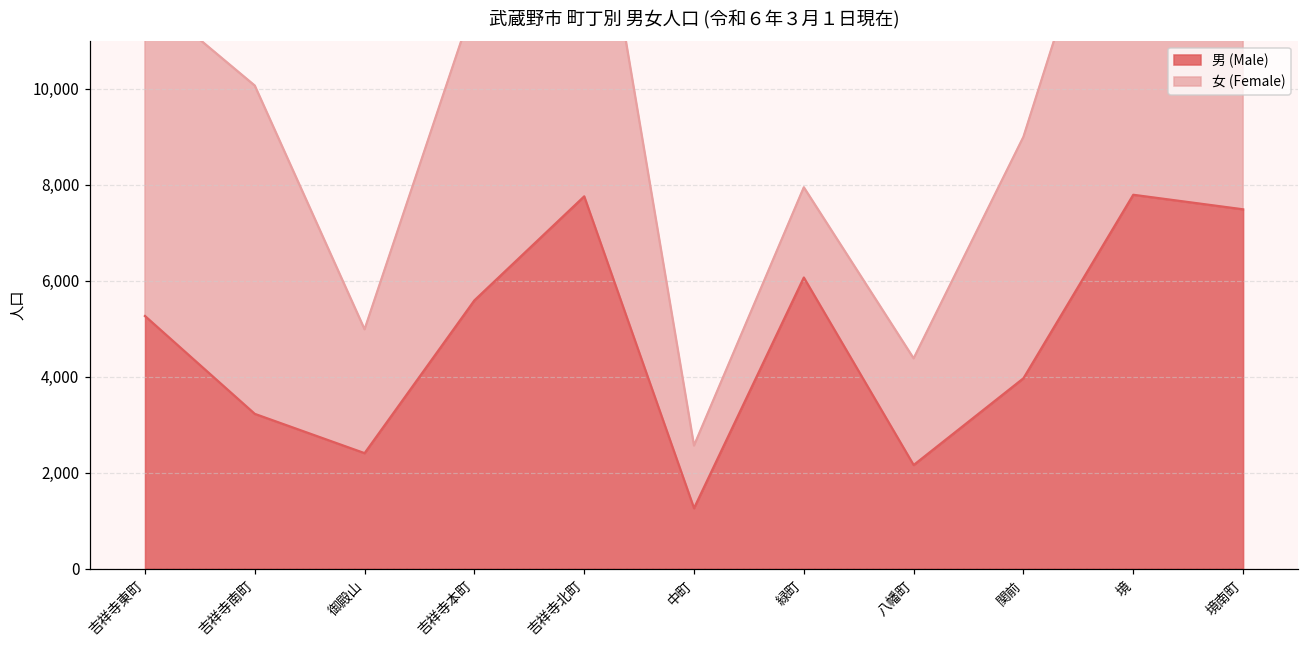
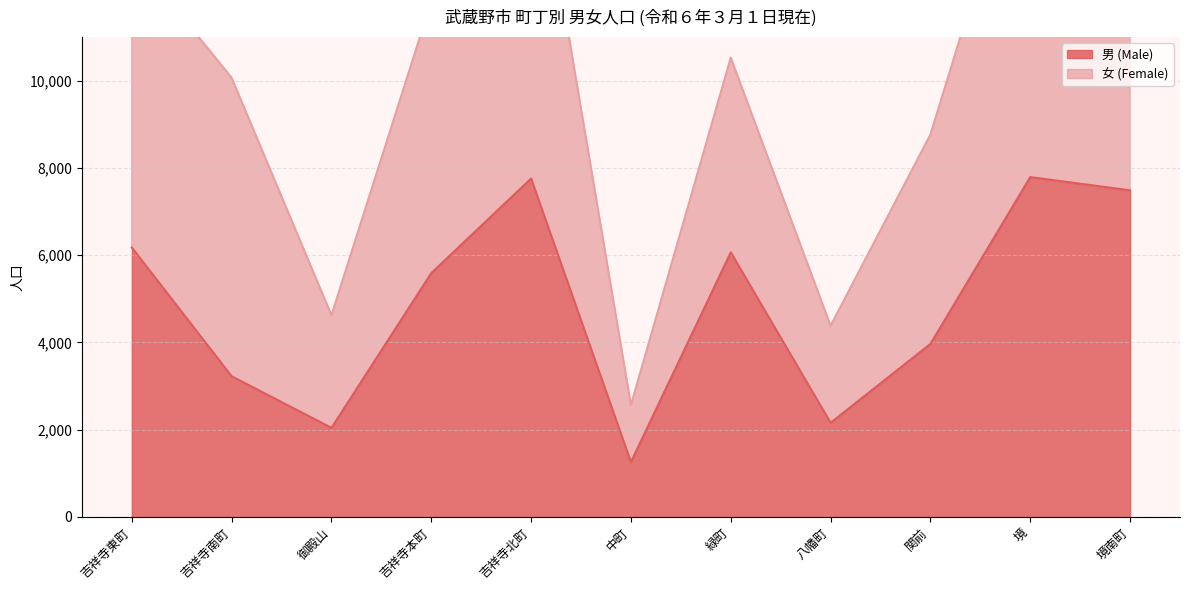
男 (Male), 吉祥寺東町: 5,300 -> 6,200
男 (Male), 御殿山: 2,400 -> 2,000
女 (Female), 緑町: 1,900 -> 4,500
女 (Female), 関前: 5,000 -> 4,800
